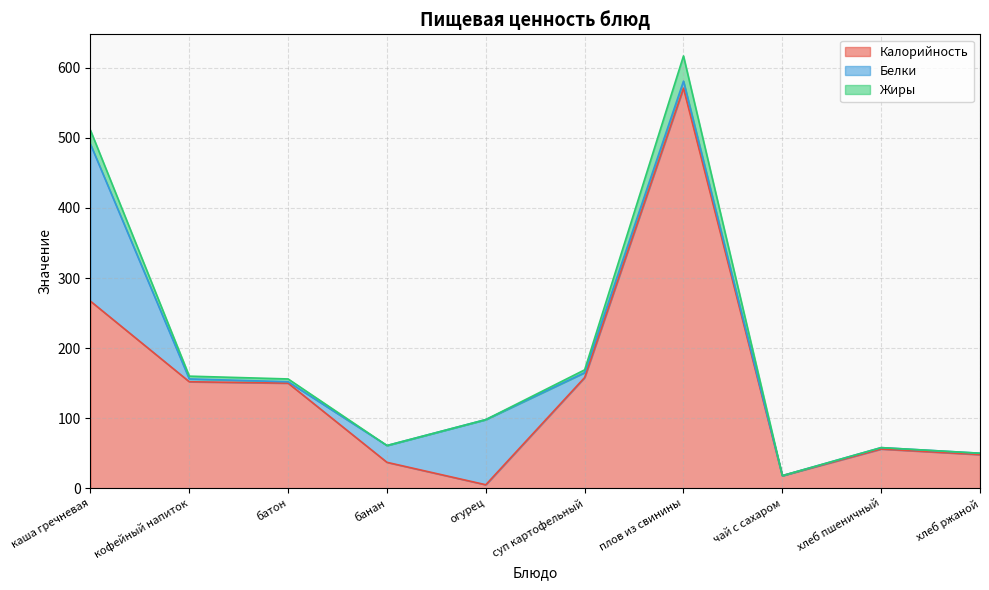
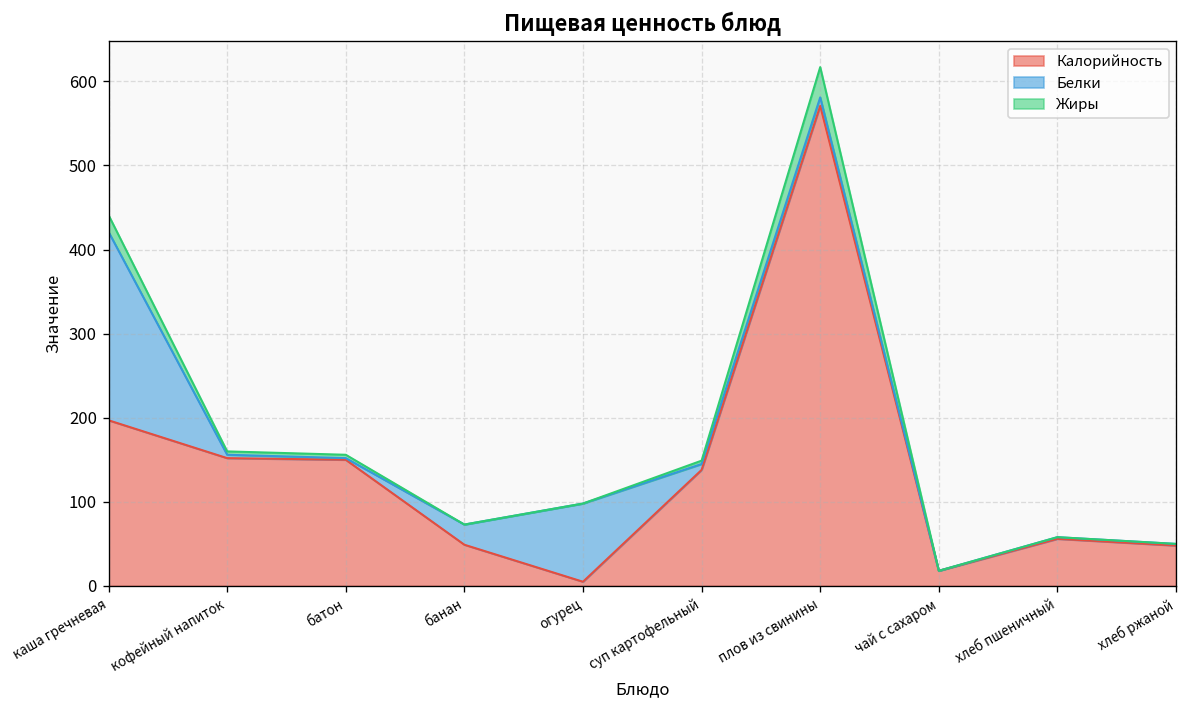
Калорийность, каша гречневая: 270 -> 200
Калорийность, банан: 40 -> 50
Калорийность, суп картофельный: 160 -> 140
